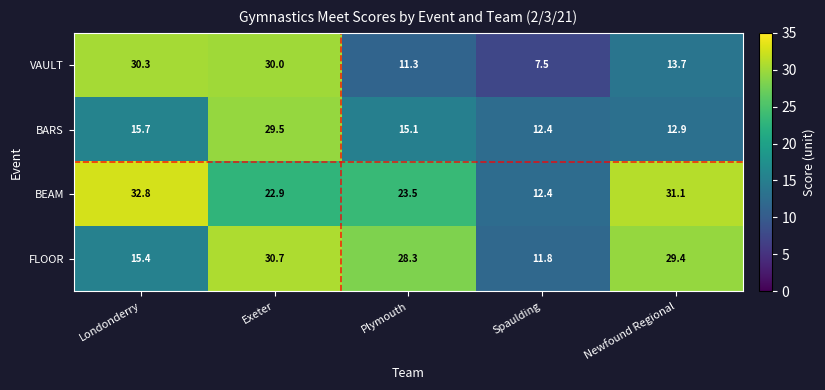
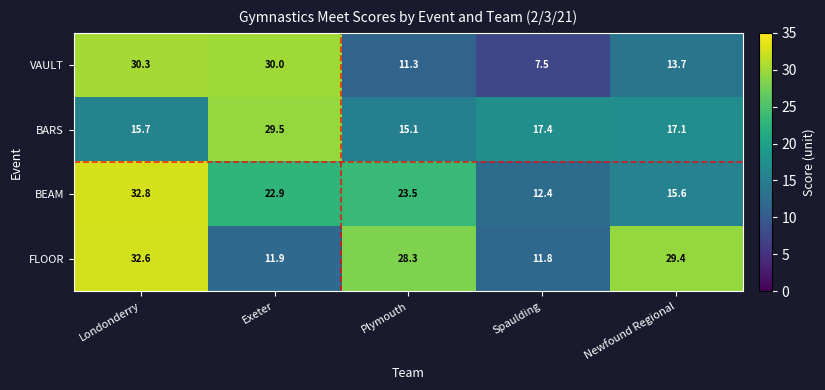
BARS, Spaulding: 12.4 -> 17.4
BARS, Newfound Regional: 12.9 -> 17.1
BEAM, Newfound Regional: 31.1 -> 15.6
FLOOR, Londonderry: 15.4 -> 32.6
FLOOR, Exeter: 30.7 -> 11.9
